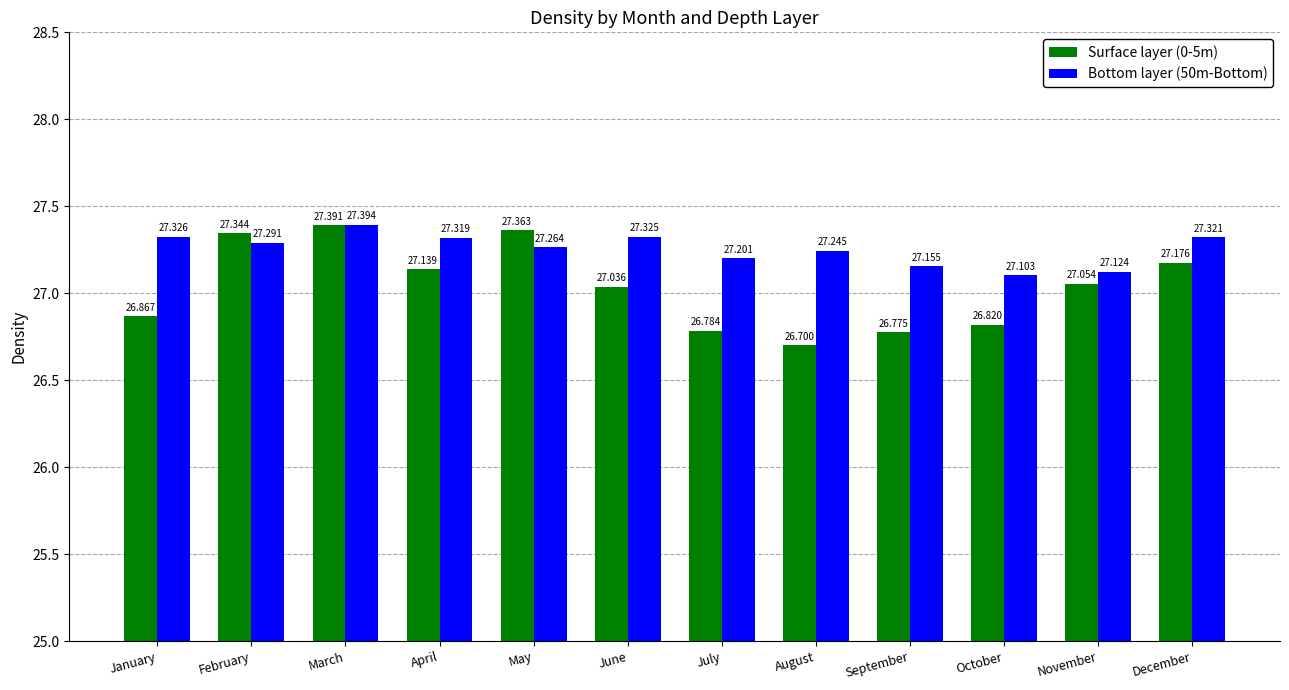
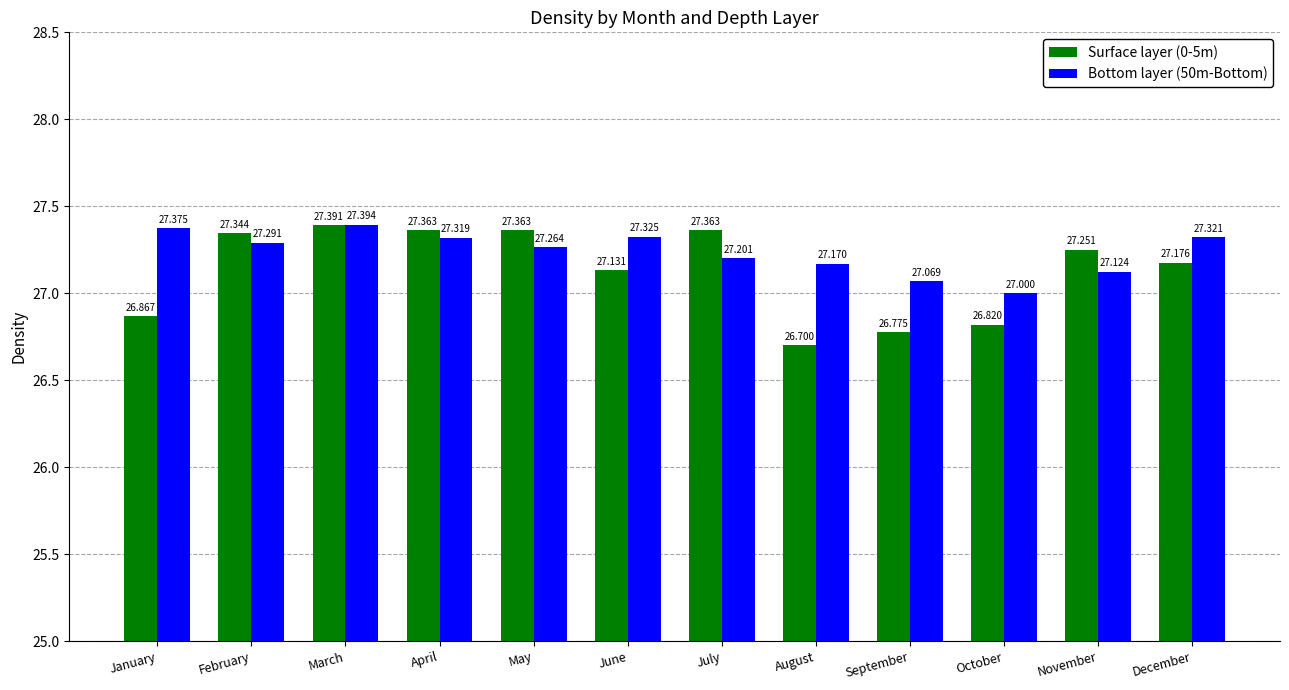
Bottom layer (50m-Bottom), January: 27.326 -> 27.375
Surface layer (0-5m), April: 27.139 -> 27.363
Surface layer (0-5m), June: 27.036 -> 27.131
Surface layer (0-5m), July: 26.784 -> 27.363
Bottom layer (50m-Bottom), August: 27.245 -> 27.170
Bottom layer (50m-Bottom), September: 27.155 -> 27.069
Bottom layer (50m-Bottom), October: 27.103 -> 27.000
Surface layer (0-5m), November: 27.054 -> 27.251
